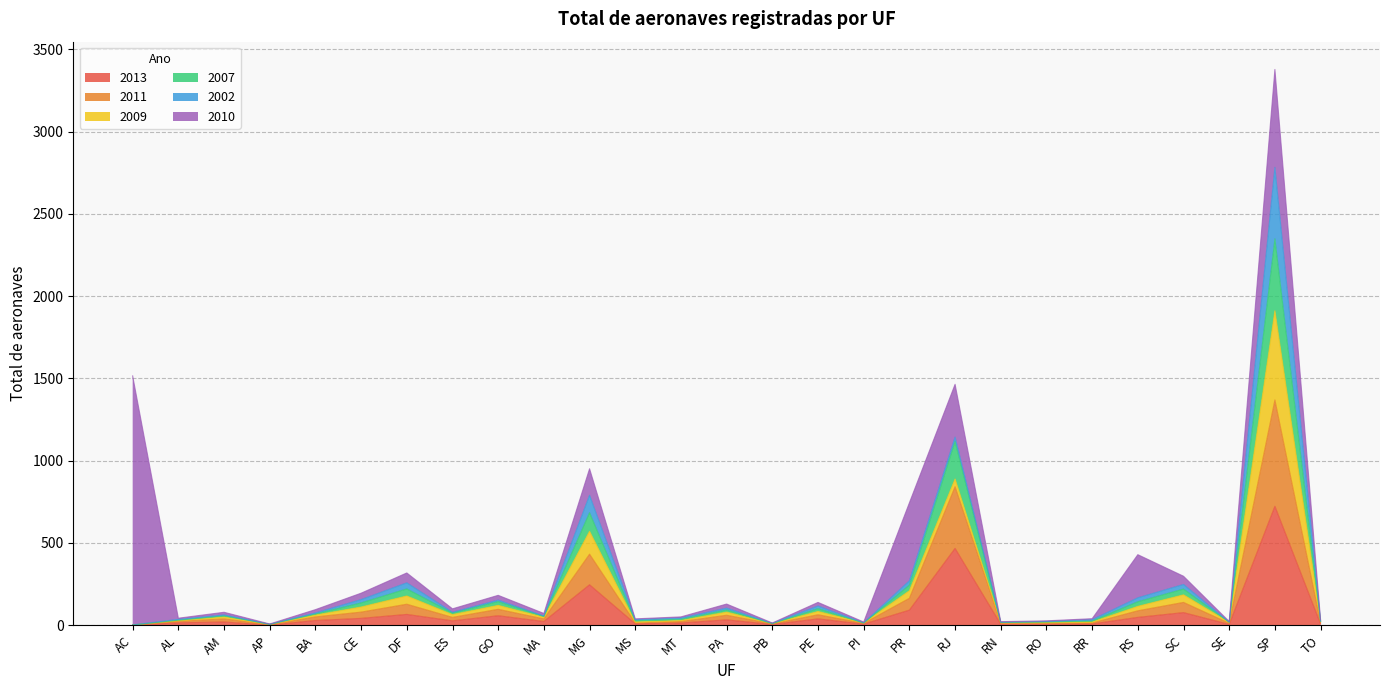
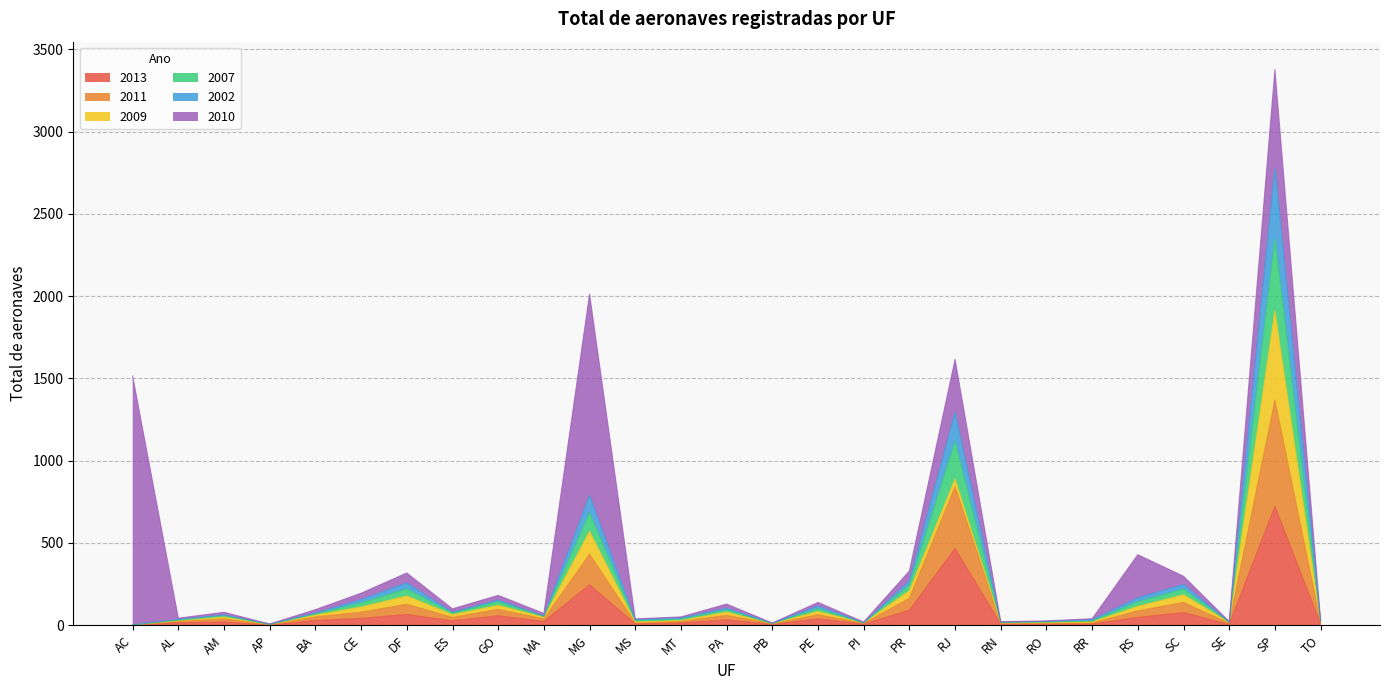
2010, MG: 160 -> 1220
2010, PR: 470 -> 60
2002, RJ: 30 -> 180
